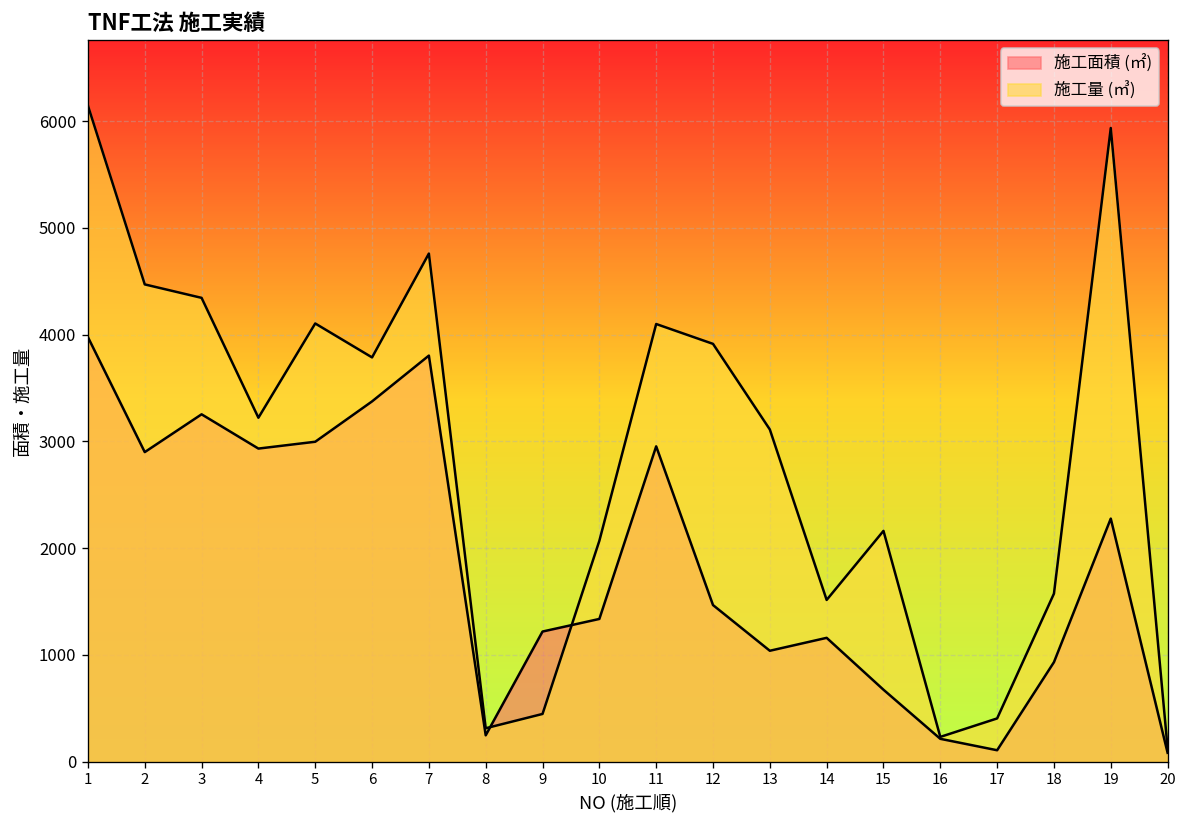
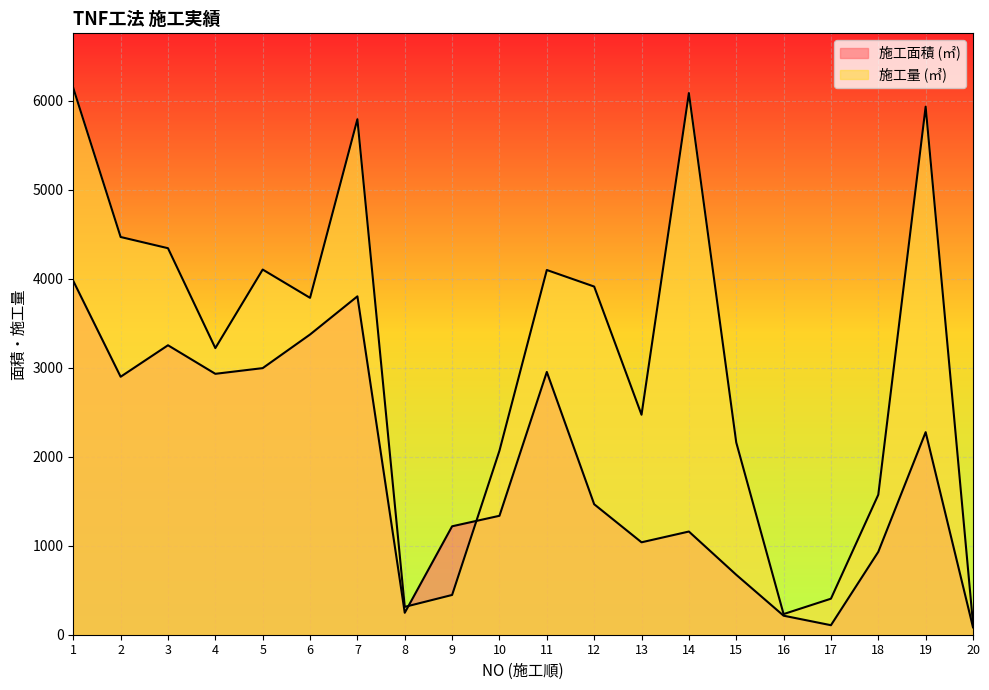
施工量 (㎥), 7: 4800 -> 5800
施工量 (㎥), 13: 3100 -> 2500
施工量 (㎥), 14: 1500 -> 6100
